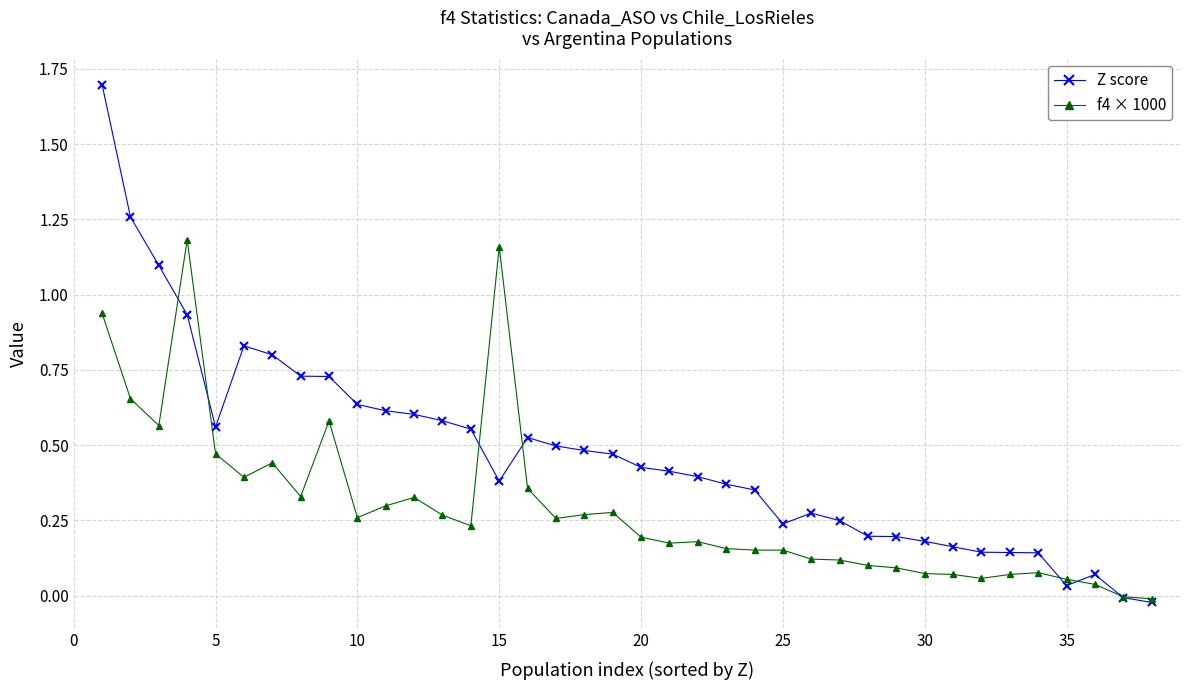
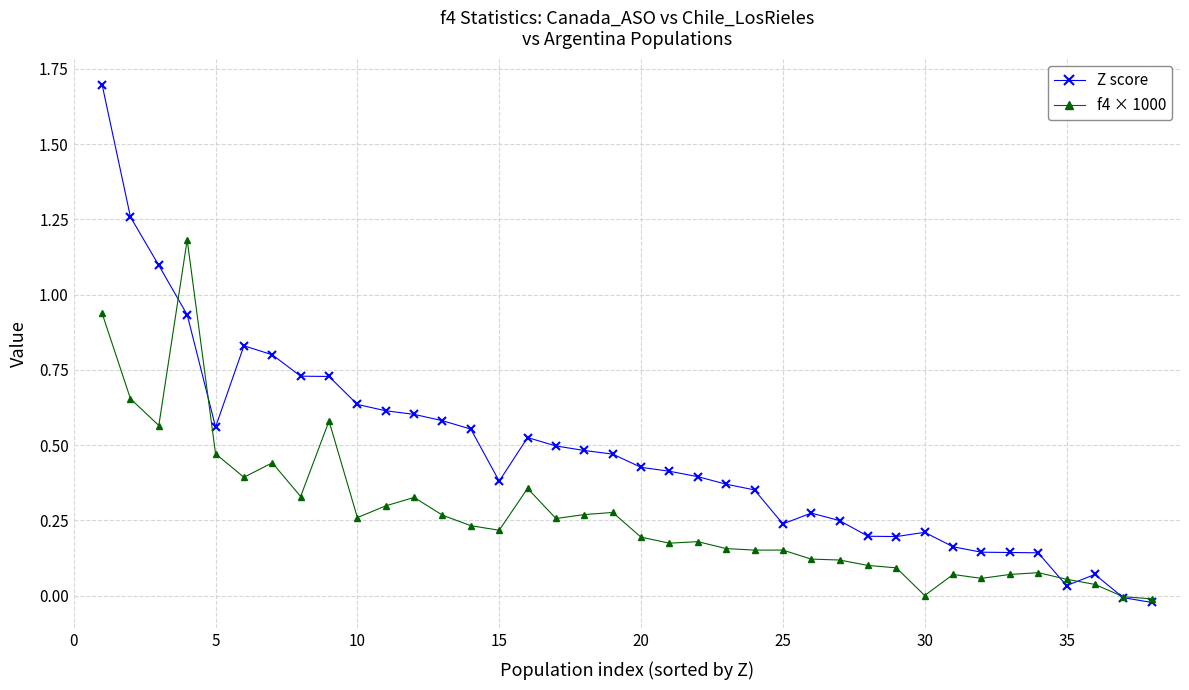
f4 × 1000, 15: 1.16 -> 0.22
Z score, 30: 0.18 -> 0.21
f4 × 1000, 30: 0.07 -> 0.00
